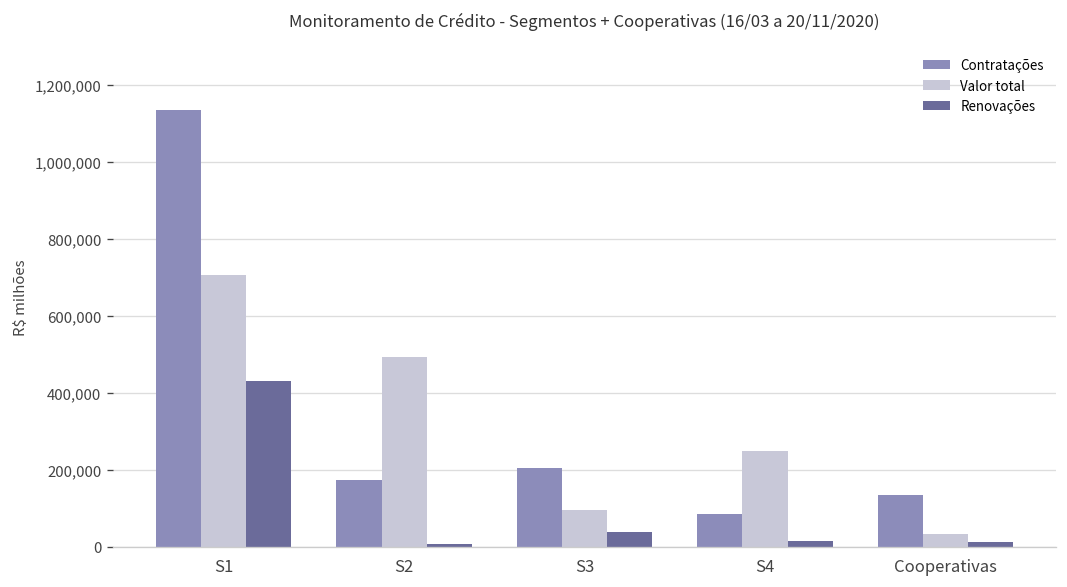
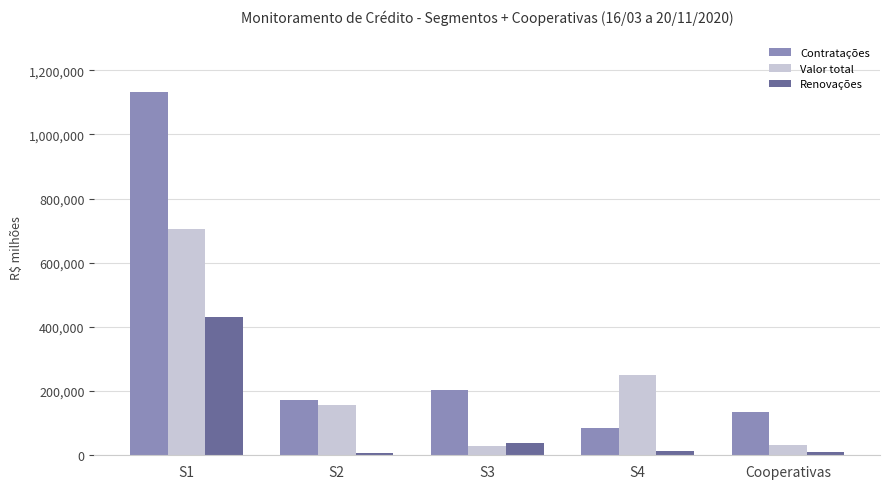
Valor total, S2: 490,000 -> 160,000
Valor total, S3: 100,000 -> 30,000
